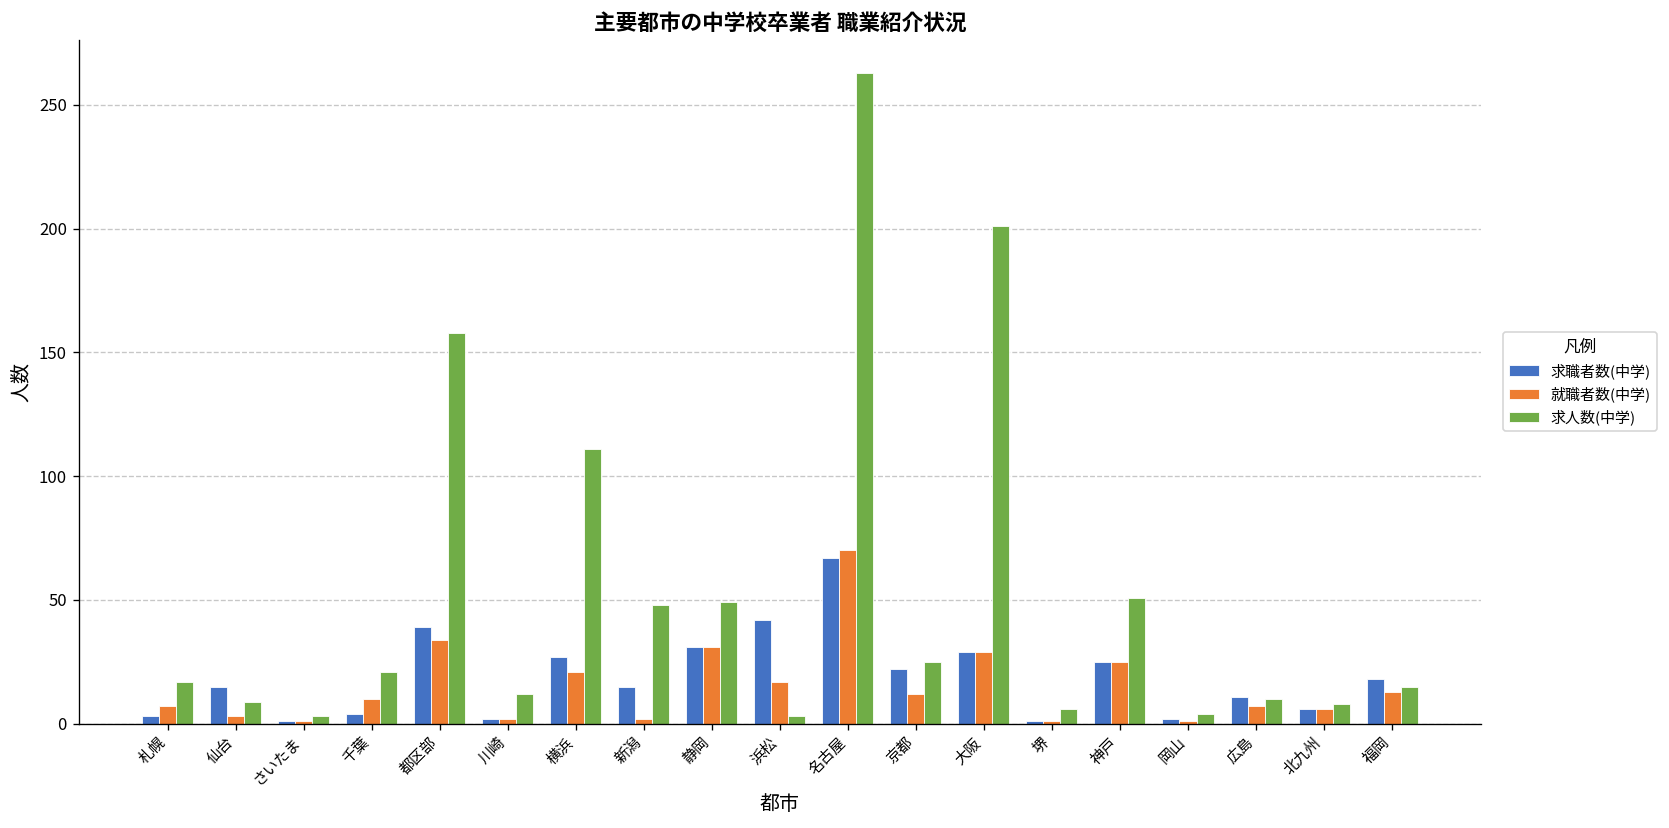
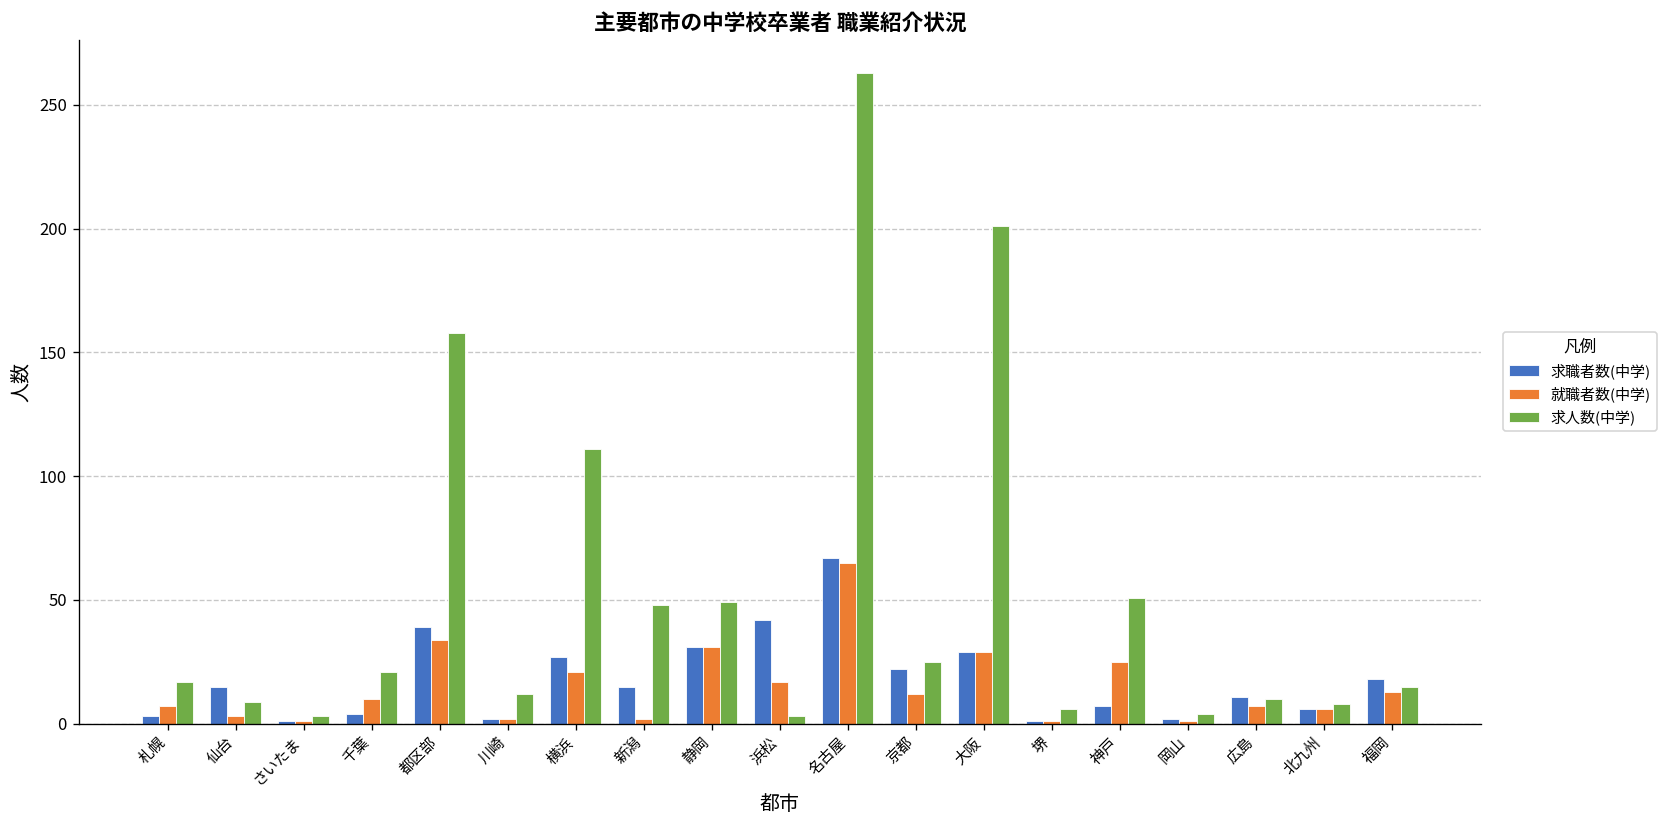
就職者数(中学), 名古屋: 70 -> 65
求職者数(中学), 神戸: 25 -> 7
